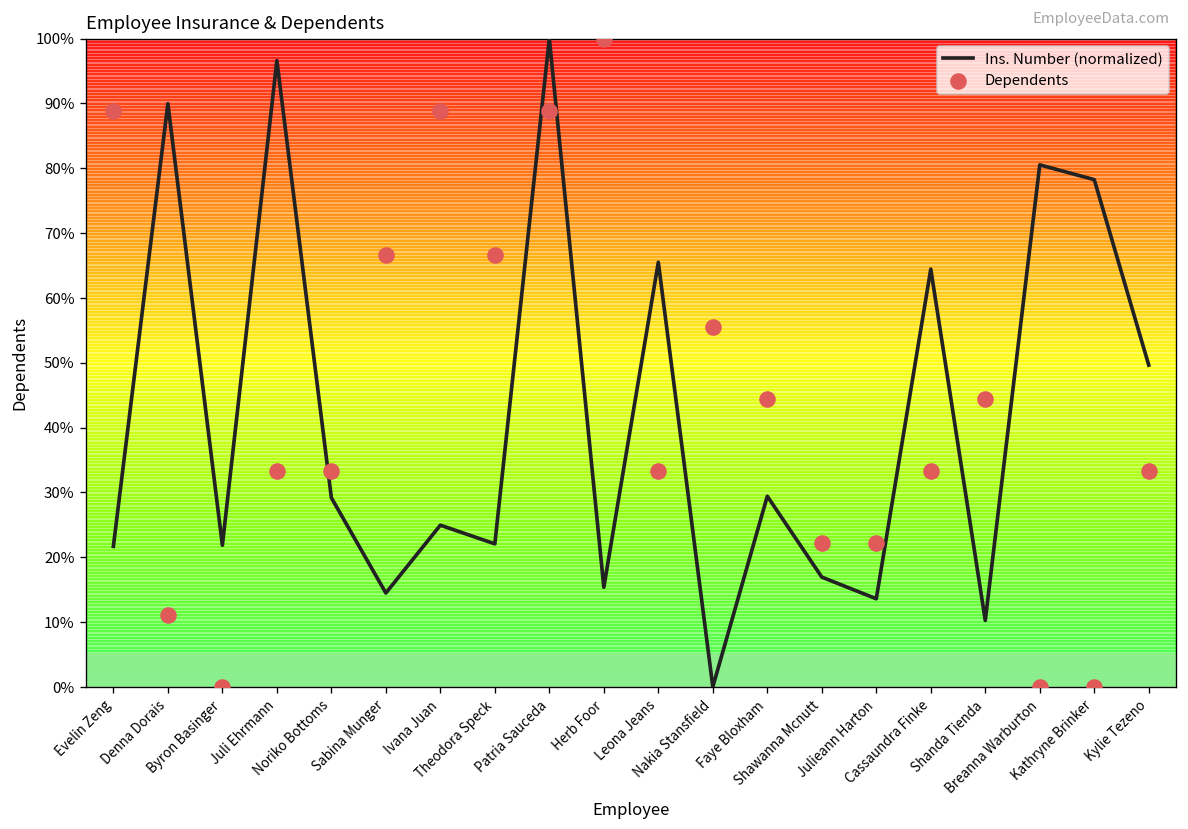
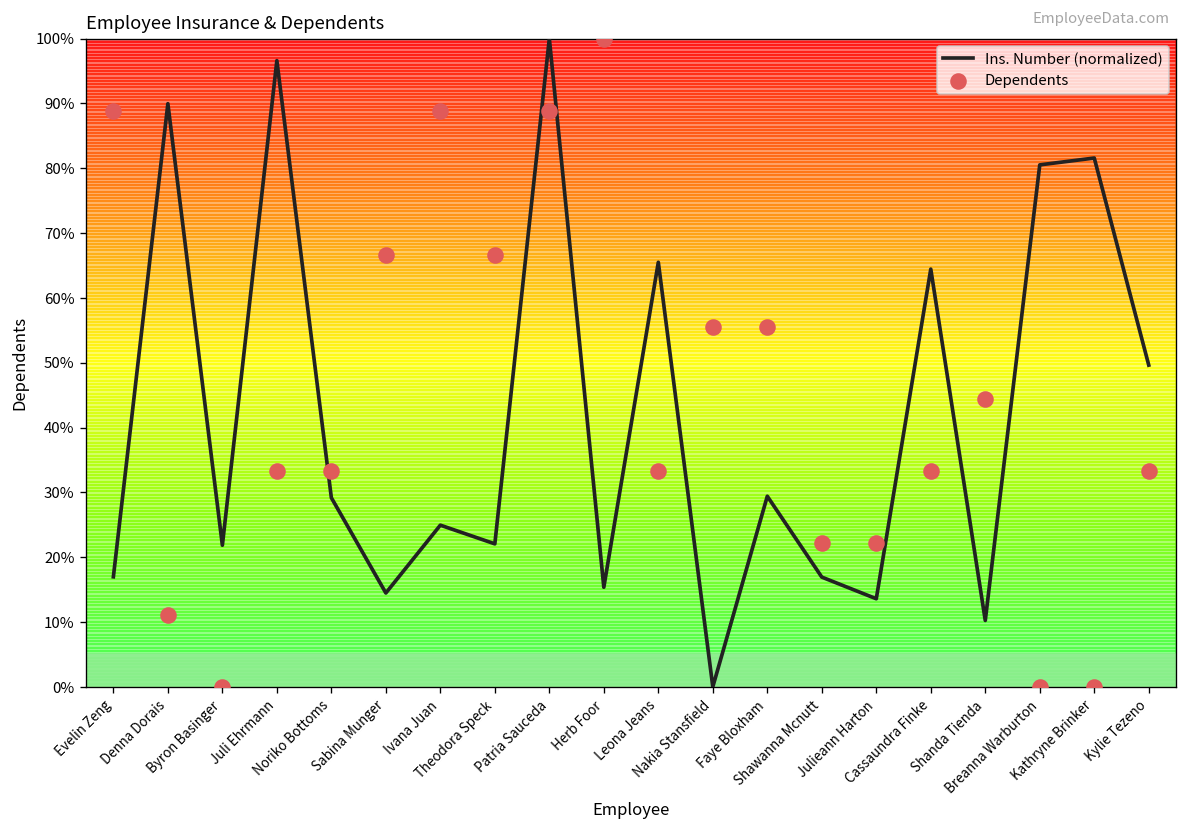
Ins. Number (normalized), Evelin Zeng: 22% -> 17%
Dependents, Faye Bloxham: 44% -> 56%
Ins. Number (normalized), Kathryne Brinker: 78% -> 82%
